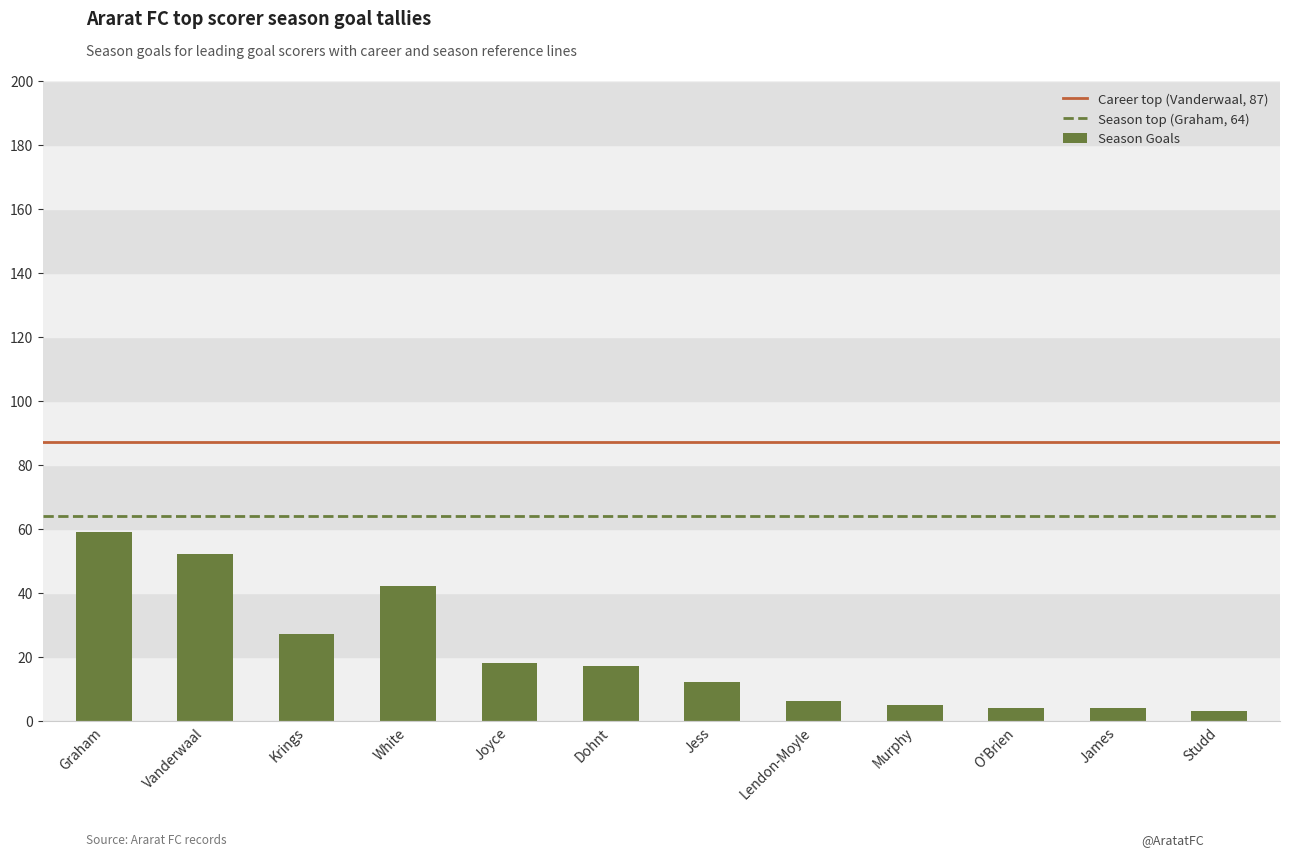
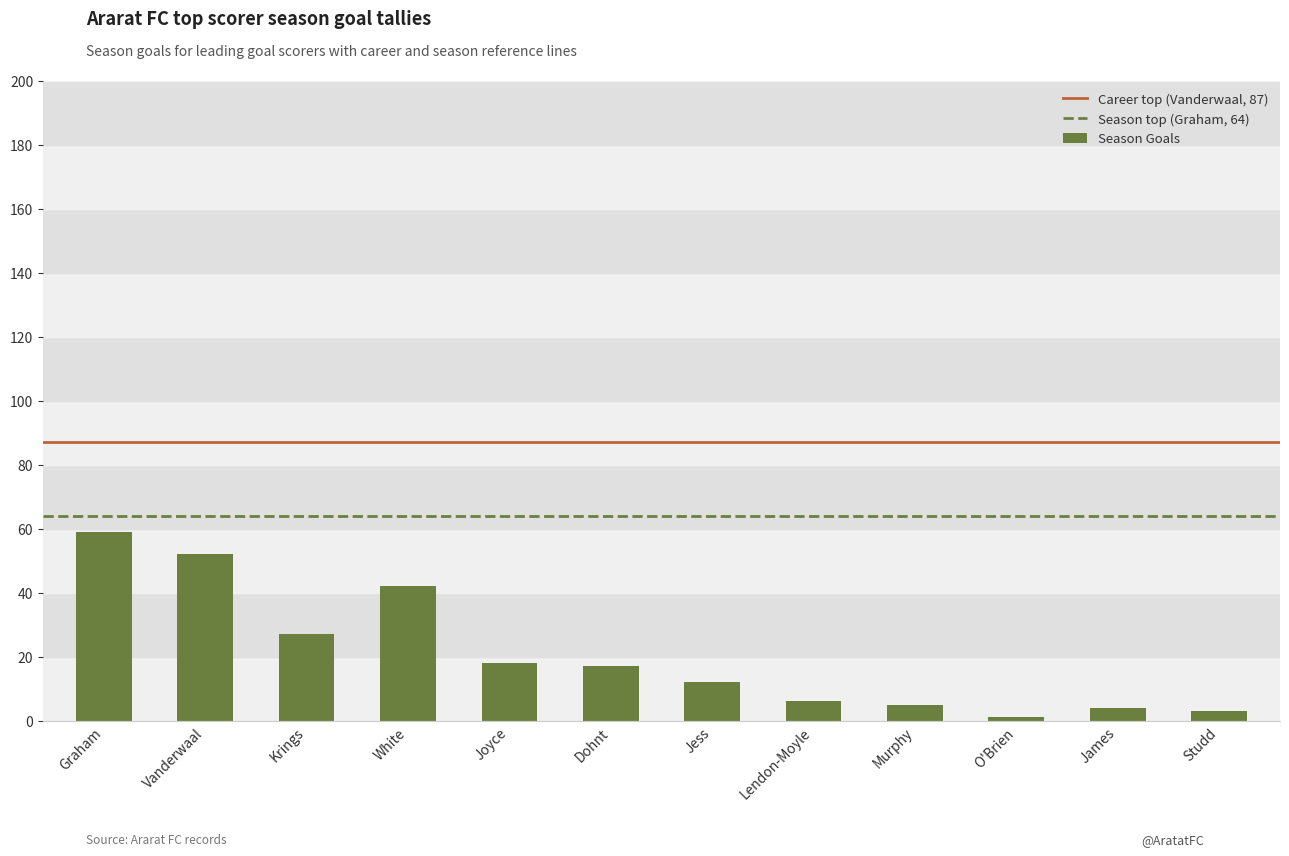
O'Brien: 4 -> 1
